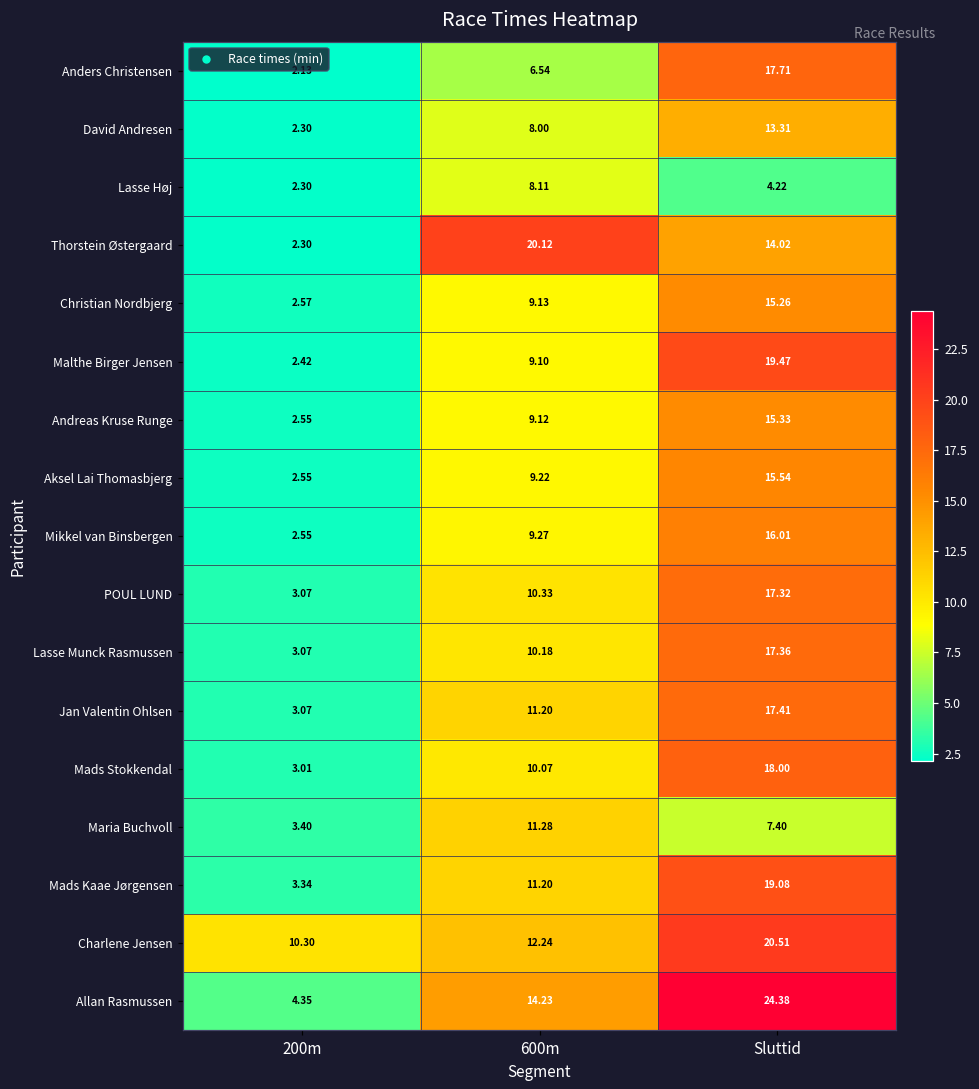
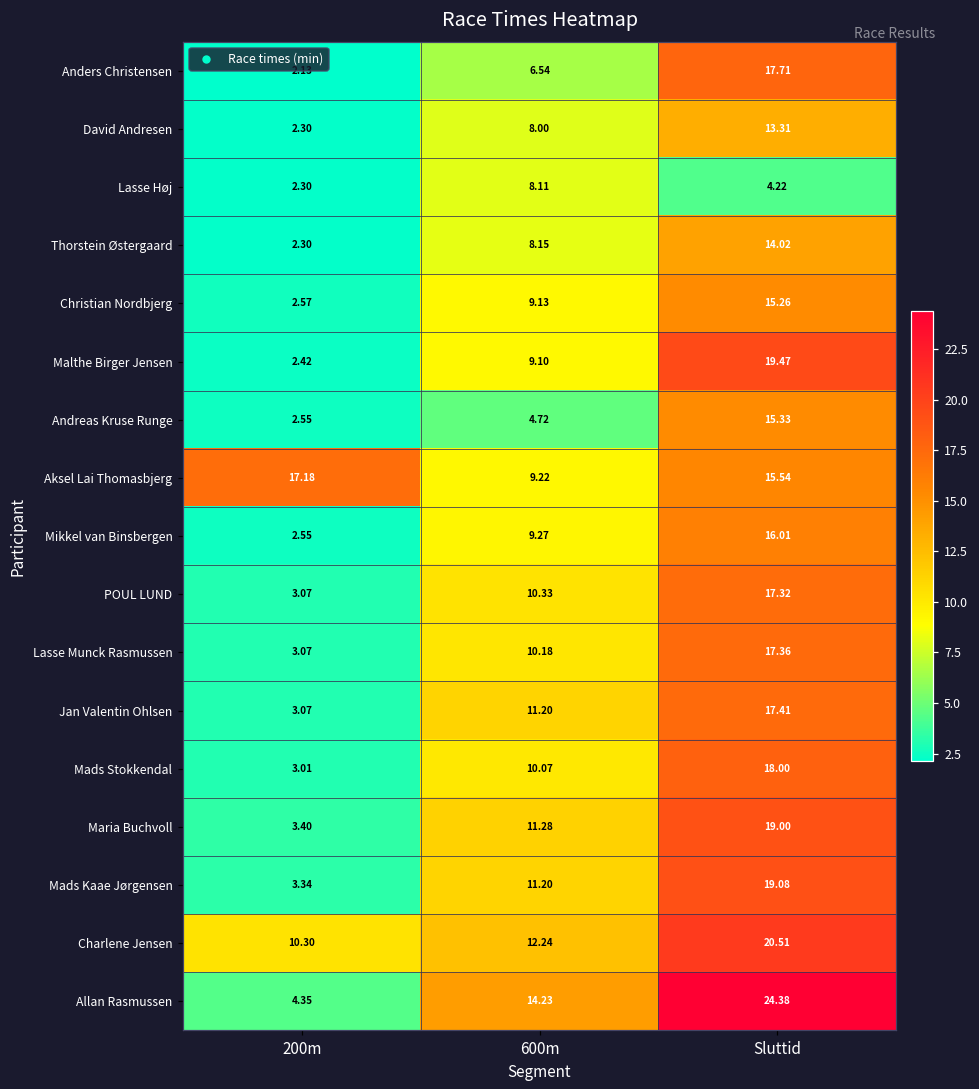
Thorstein Østergaard, 600m: 20.12 -> 8.15
Andreas Kruse Runge, 600m: 9.12 -> 4.72
Aksel Lai Thomasbjerg, 200m: 2.55 -> 17.18
Maria Buchvoll, Sluttid: 7.40 -> 19.00
